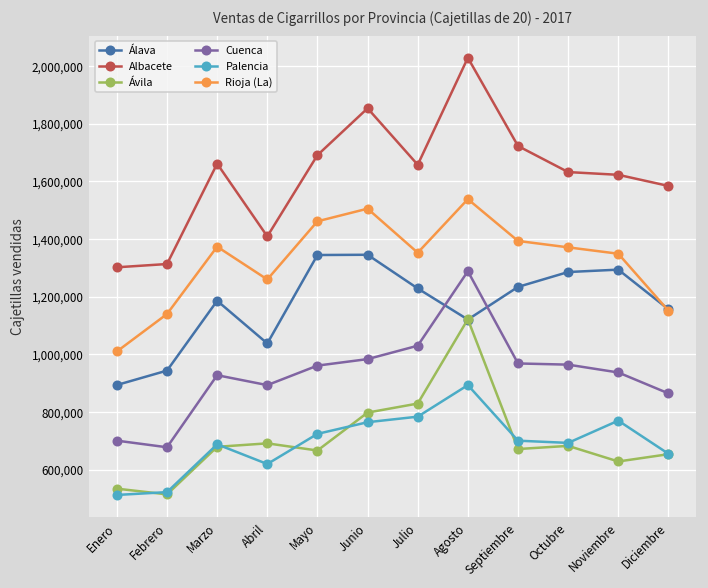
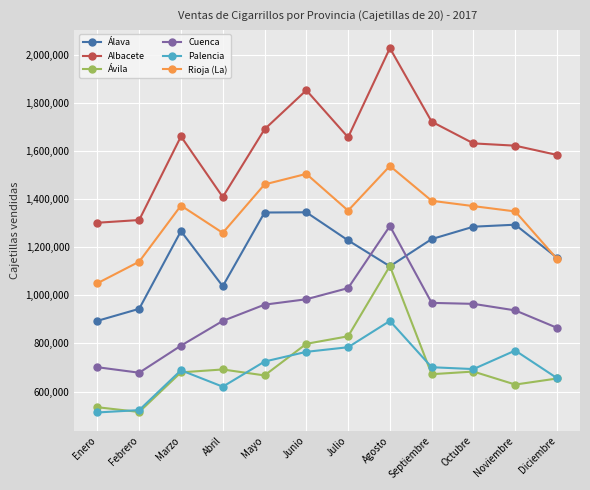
Rioja (La), Enero: 1,010,000 -> 1,050,000
Álava, Marzo: 1,190,000 -> 1,270,000
Cuenca, Marzo: 930,000 -> 790,000
